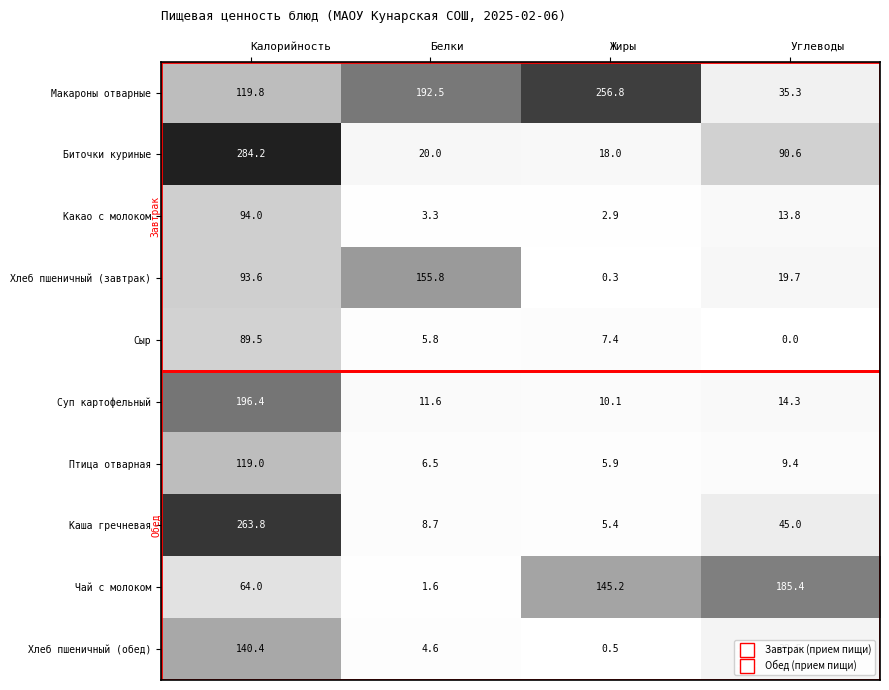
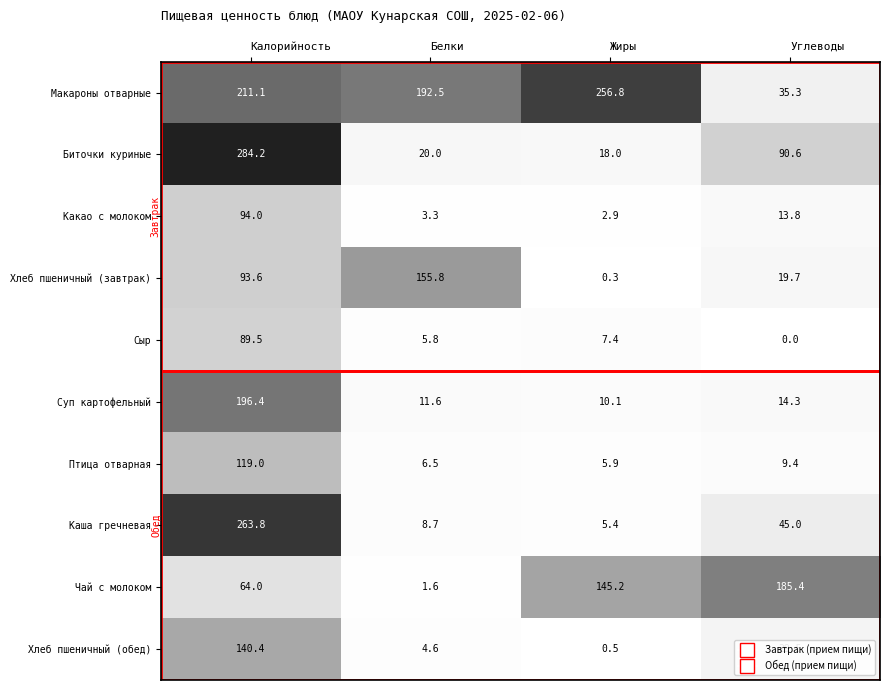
Макароны отварные, Калорийность: 119.8 -> 211.1
